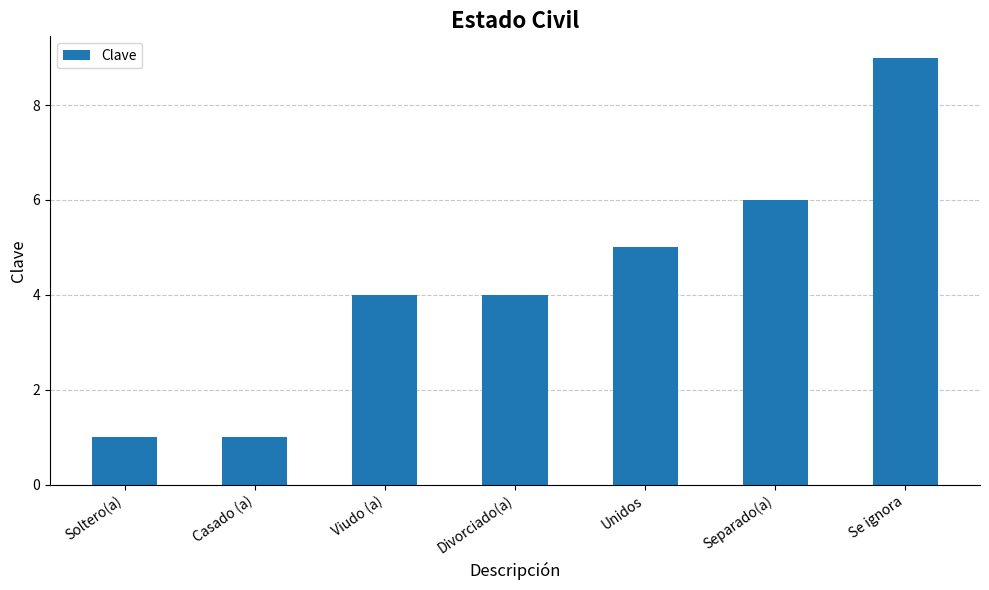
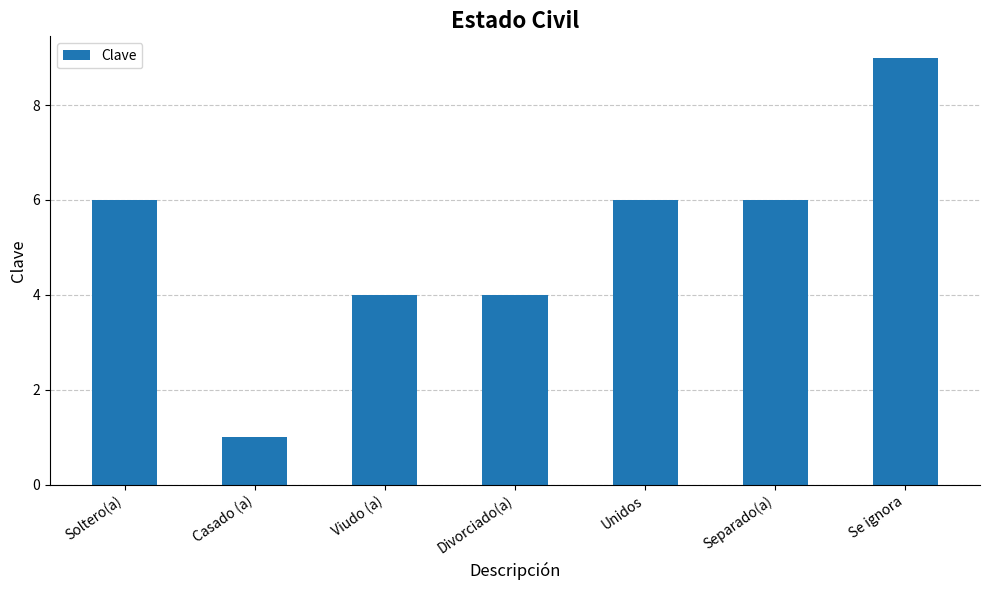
Soltero(a): 1 -> 6
Unidos: 5 -> 6
